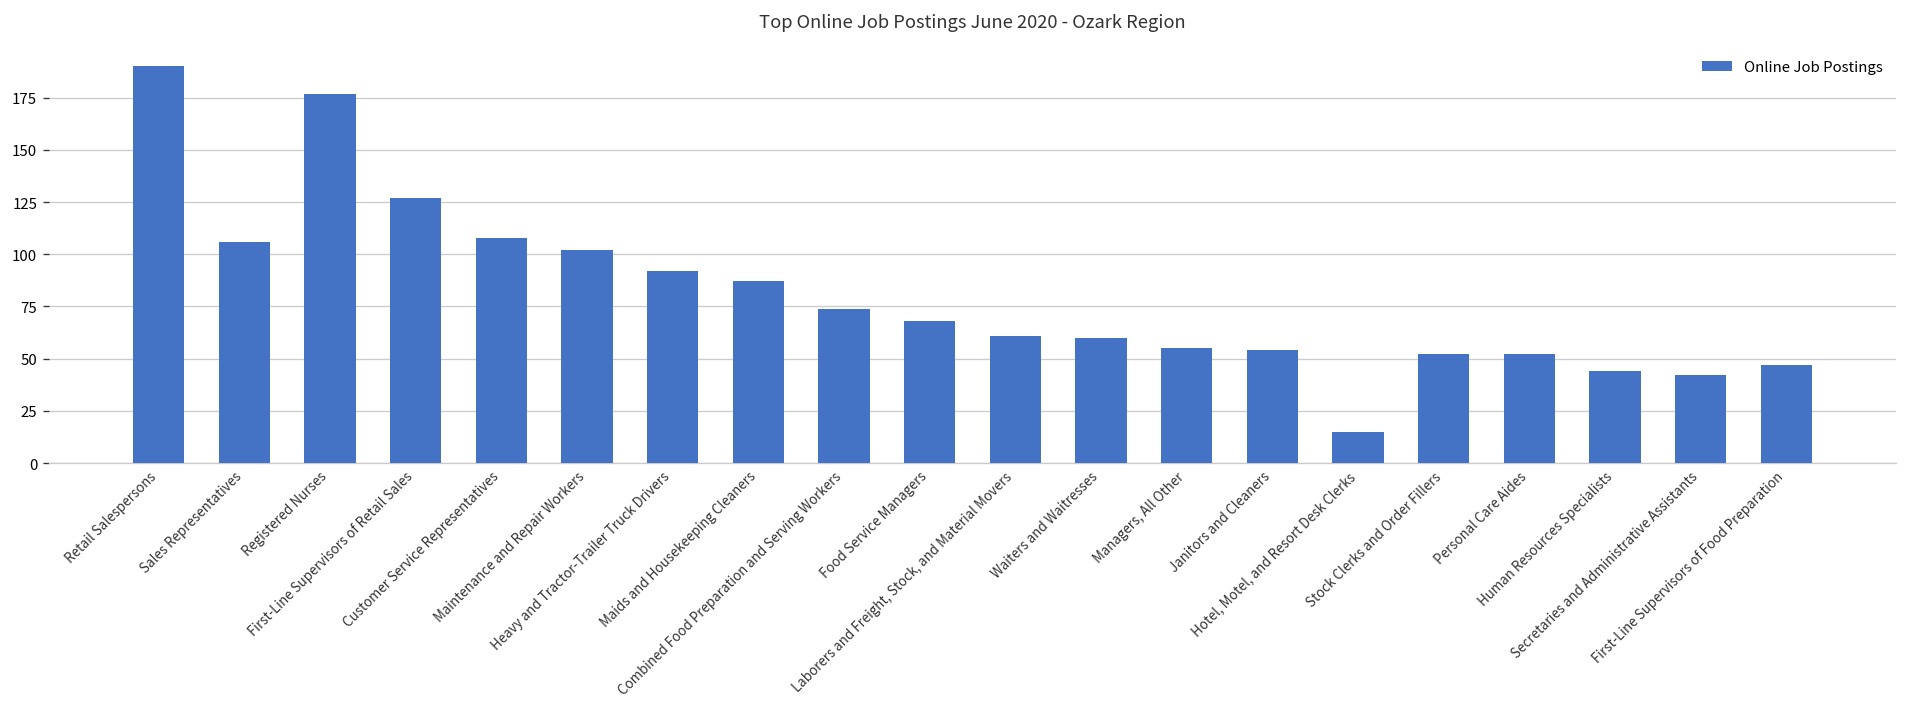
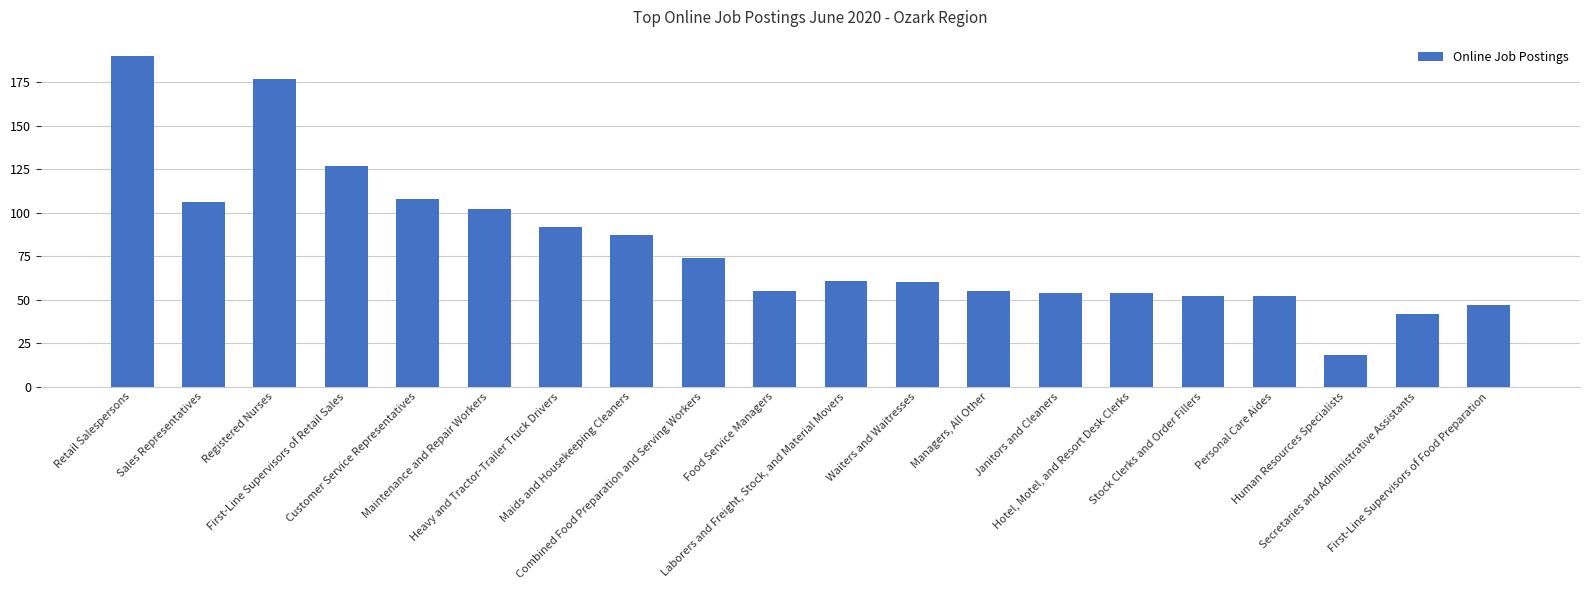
Food Service Managers: 68 -> 55
Hotel, Motel, and Resort Desk Clerks: 15 -> 54
Human Resources Specialists: 44 -> 18
